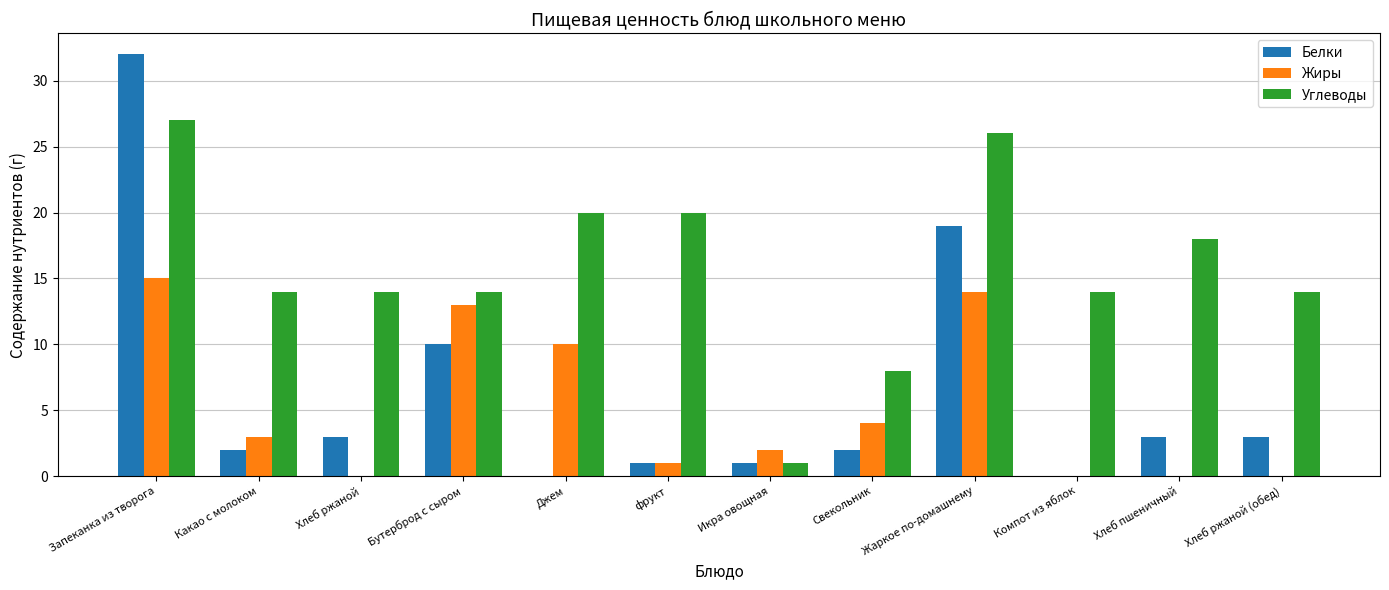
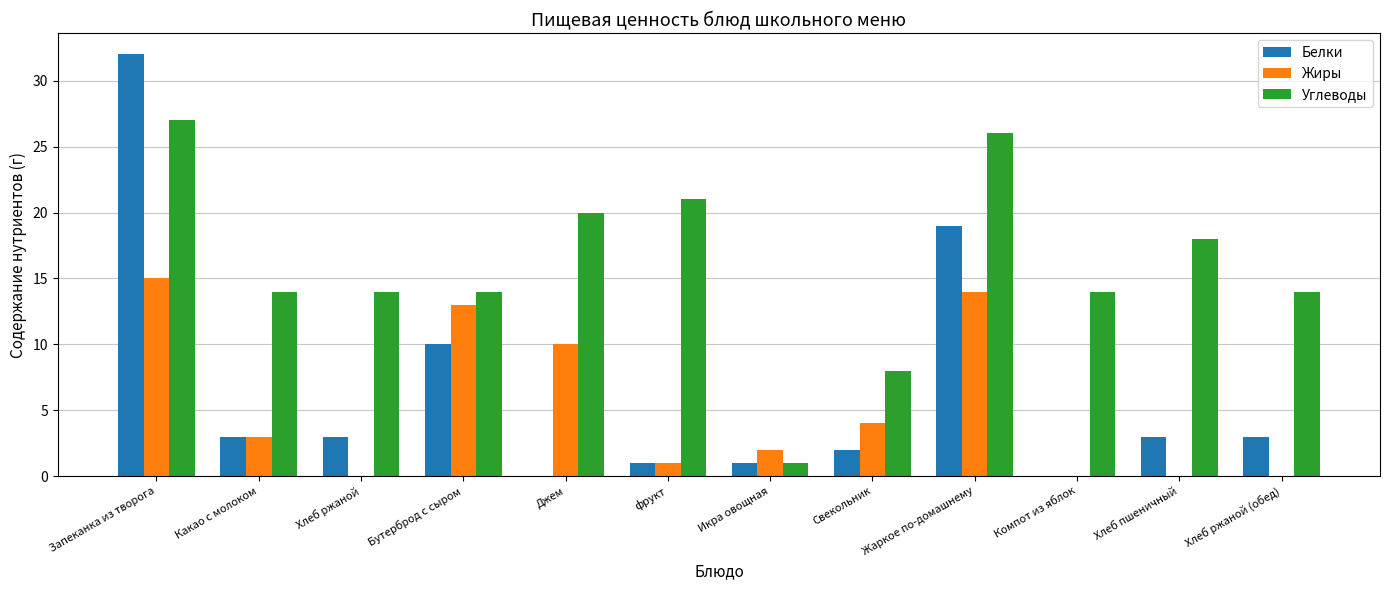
Белки, Какао с молоком: 2 -> 3
Углеводы, фрукт: 20 -> 21
